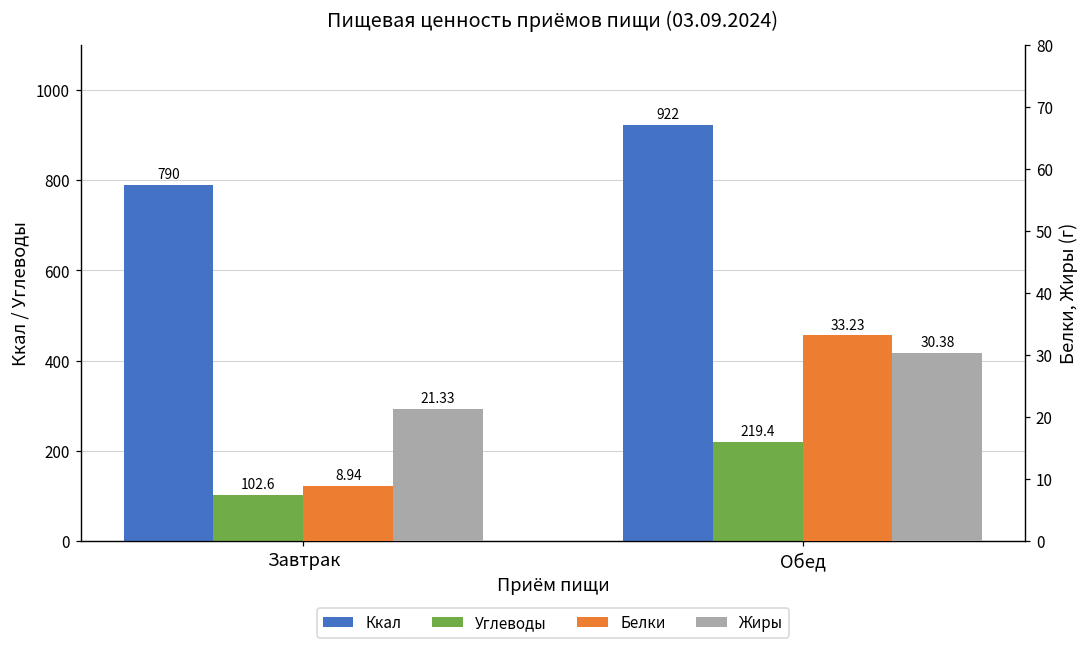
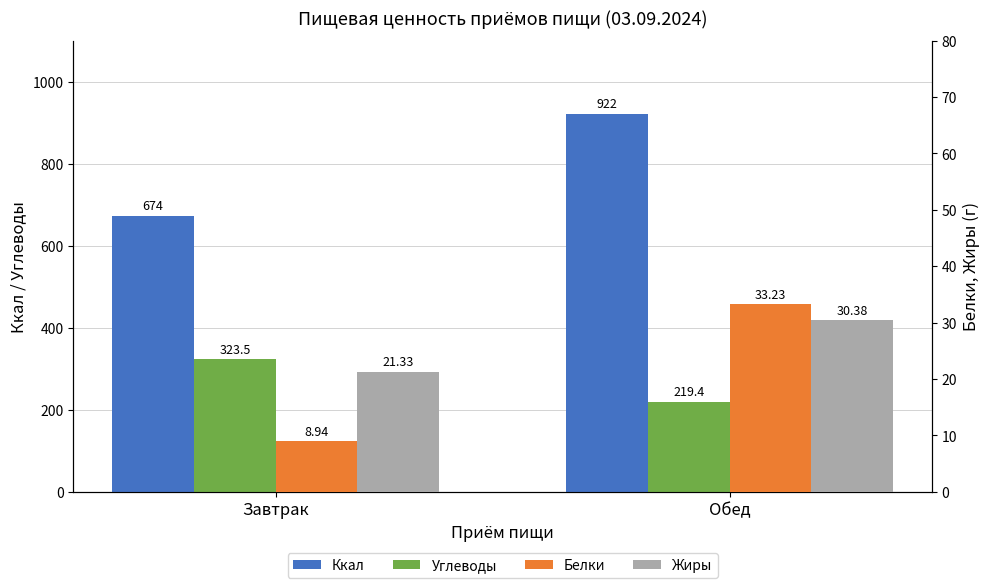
Ккал, Завтрак: 790 -> 674
Углеводы, Завтрак: 102.6 -> 323.5
